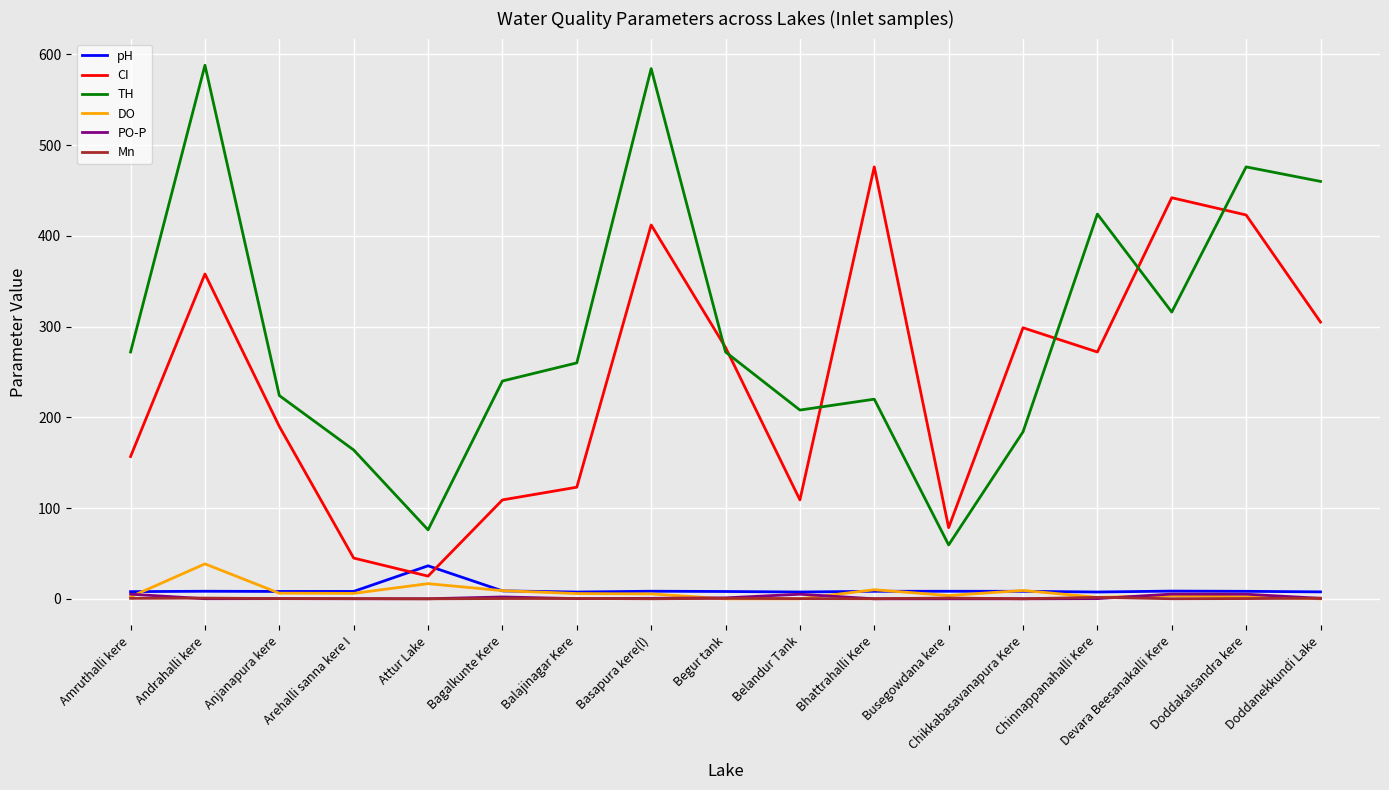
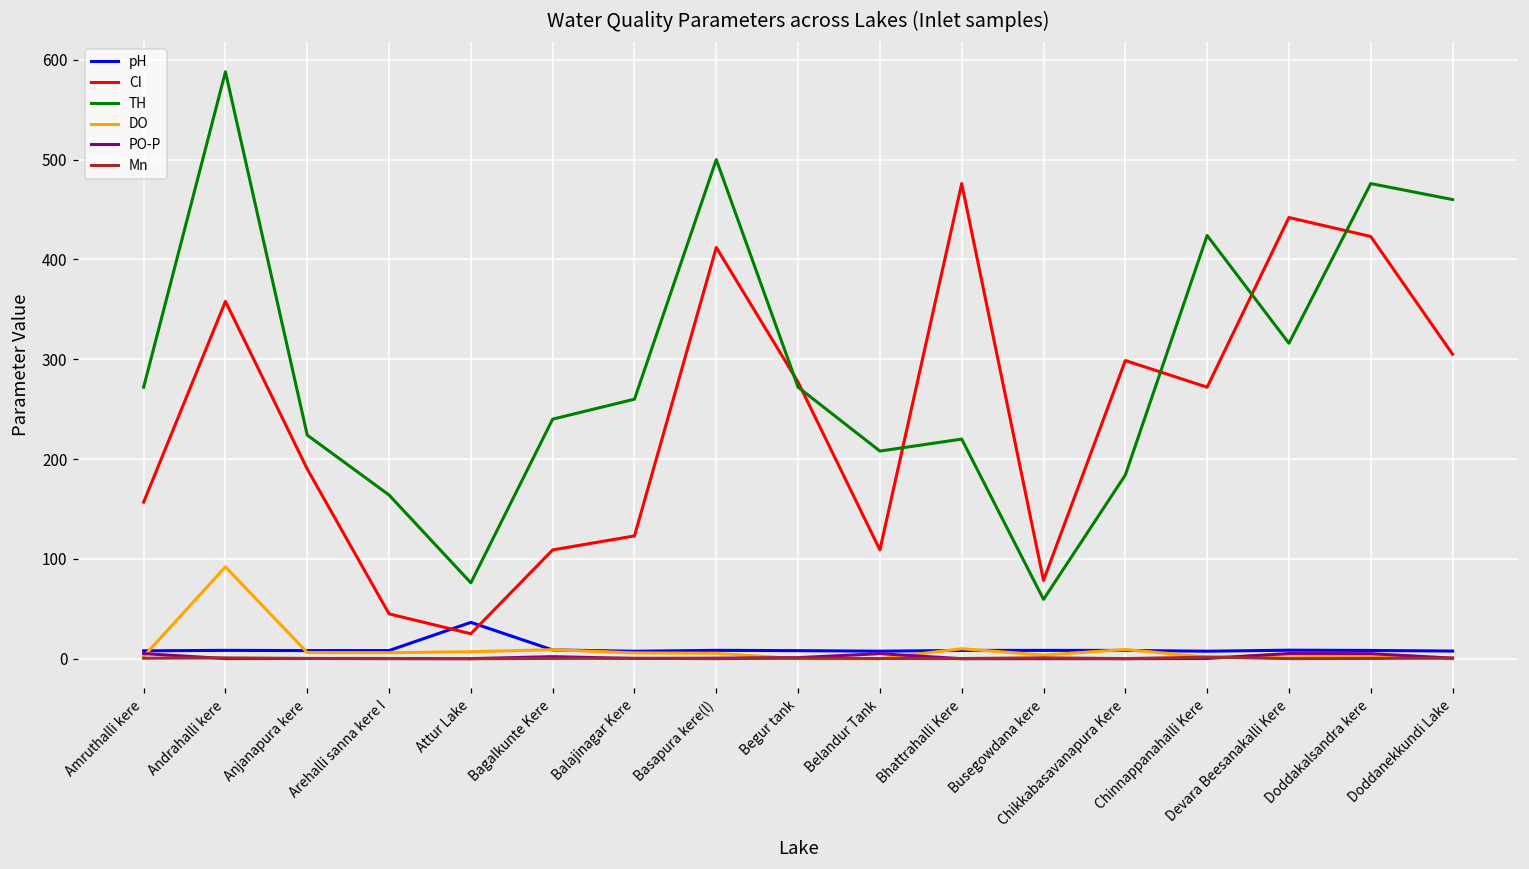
DO, Andrahalli kere: 40 -> 90
DO, Attur Lake: 20 -> 10
TH, Basapura kere(l): 580 -> 500
